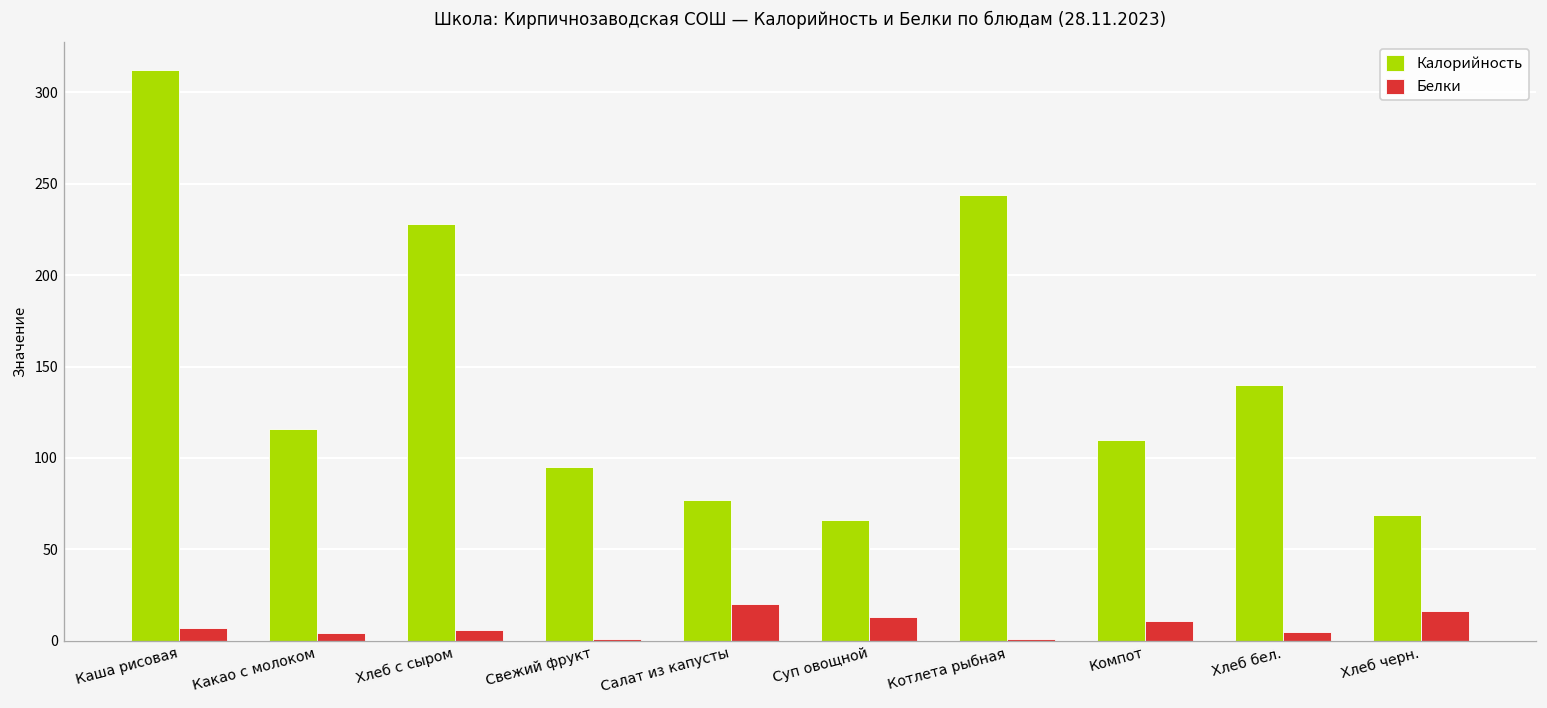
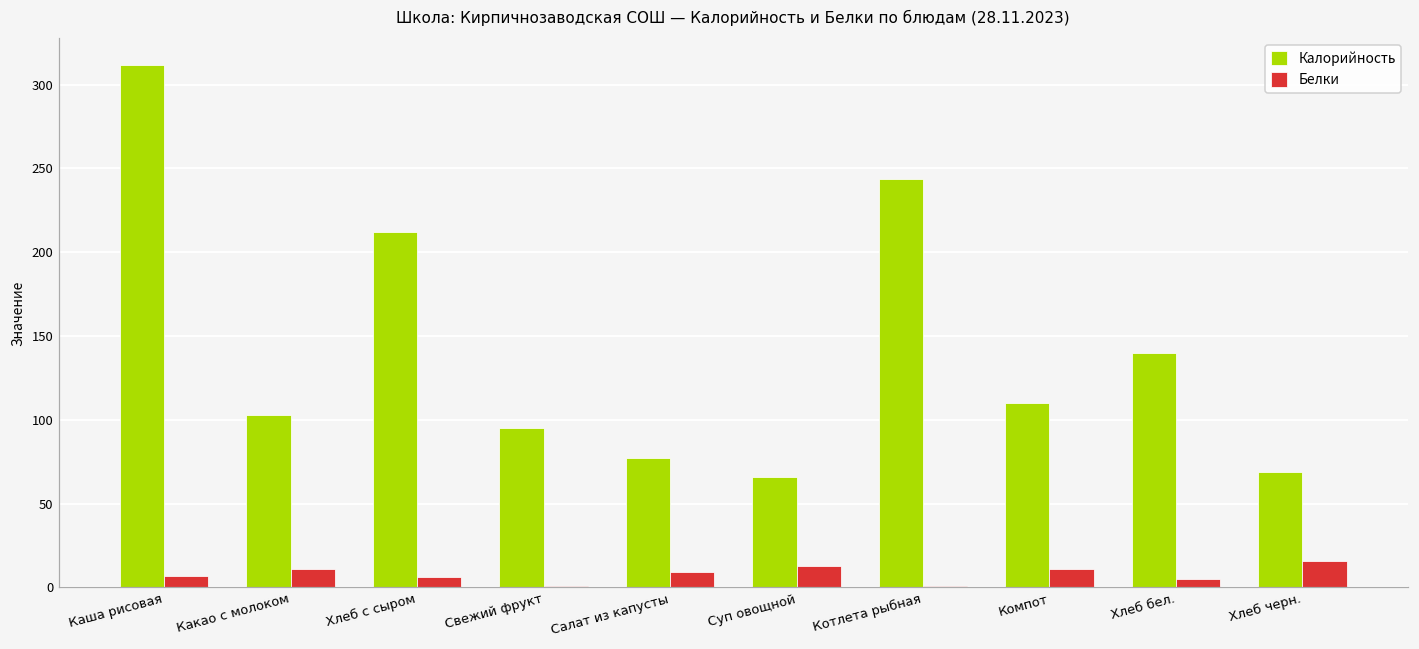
Калорийность, Какао с молоком: 116 -> 103
Белки, Какао с молоком: 4 -> 11
Калорийность, Хлеб с сыром: 228 -> 212
Белки, Салат из капусты: 20 -> 9
